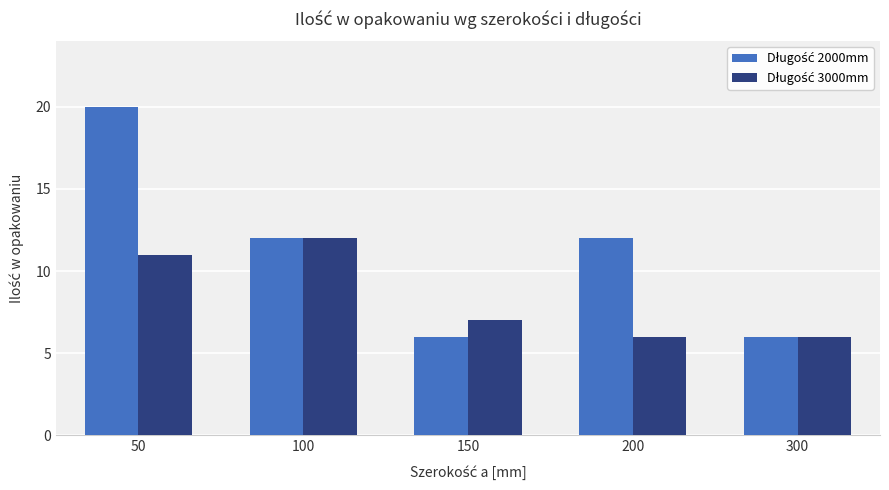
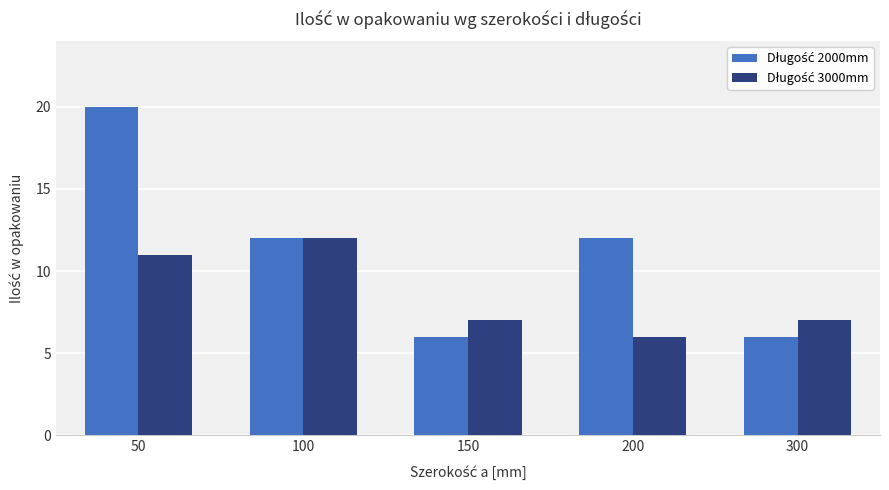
Długość 3000mm, 300: 6 -> 7
